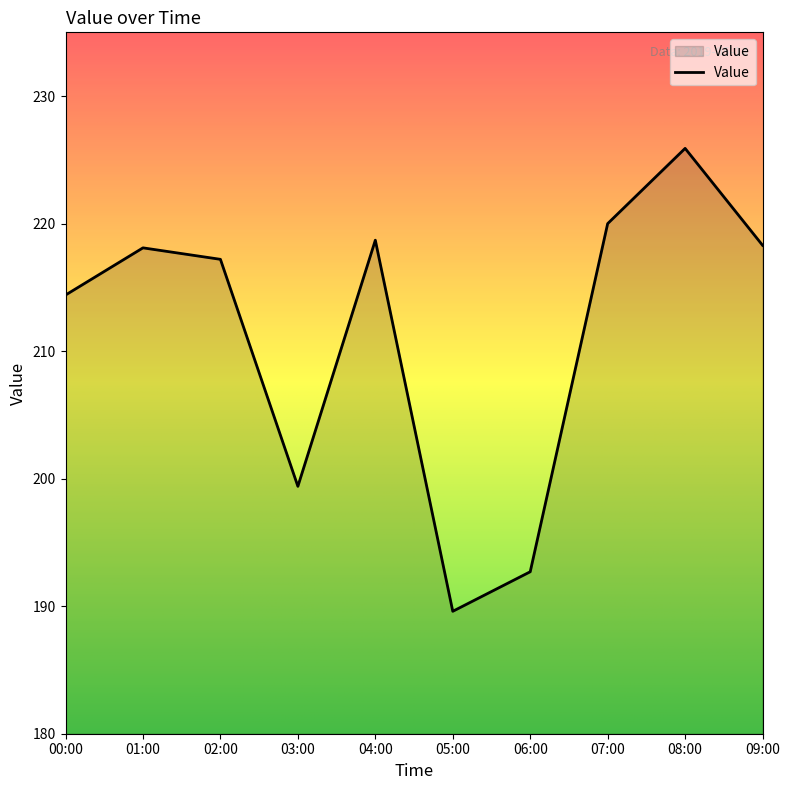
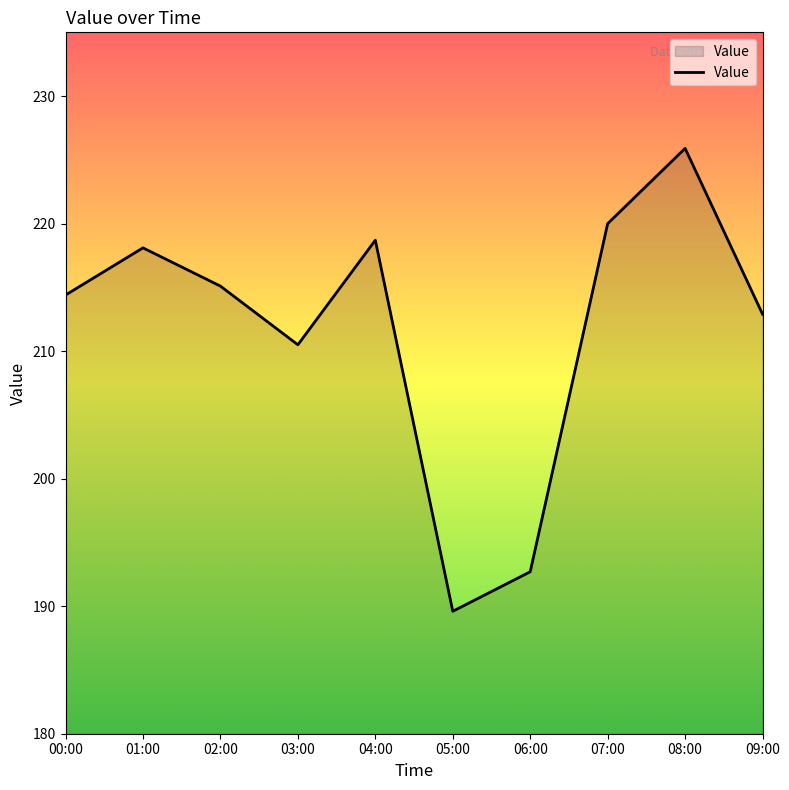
02:00: 217.2 -> 215.1
03:00: 199.4 -> 210.5
09:00: 218.3 -> 212.9
